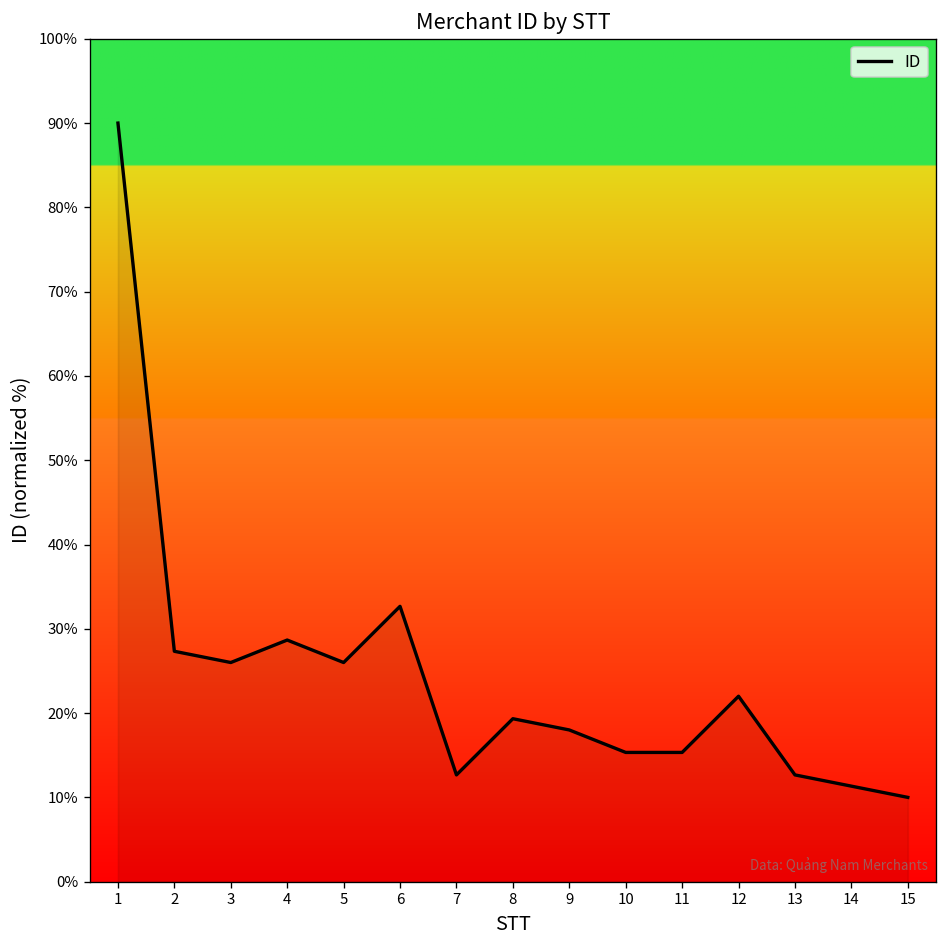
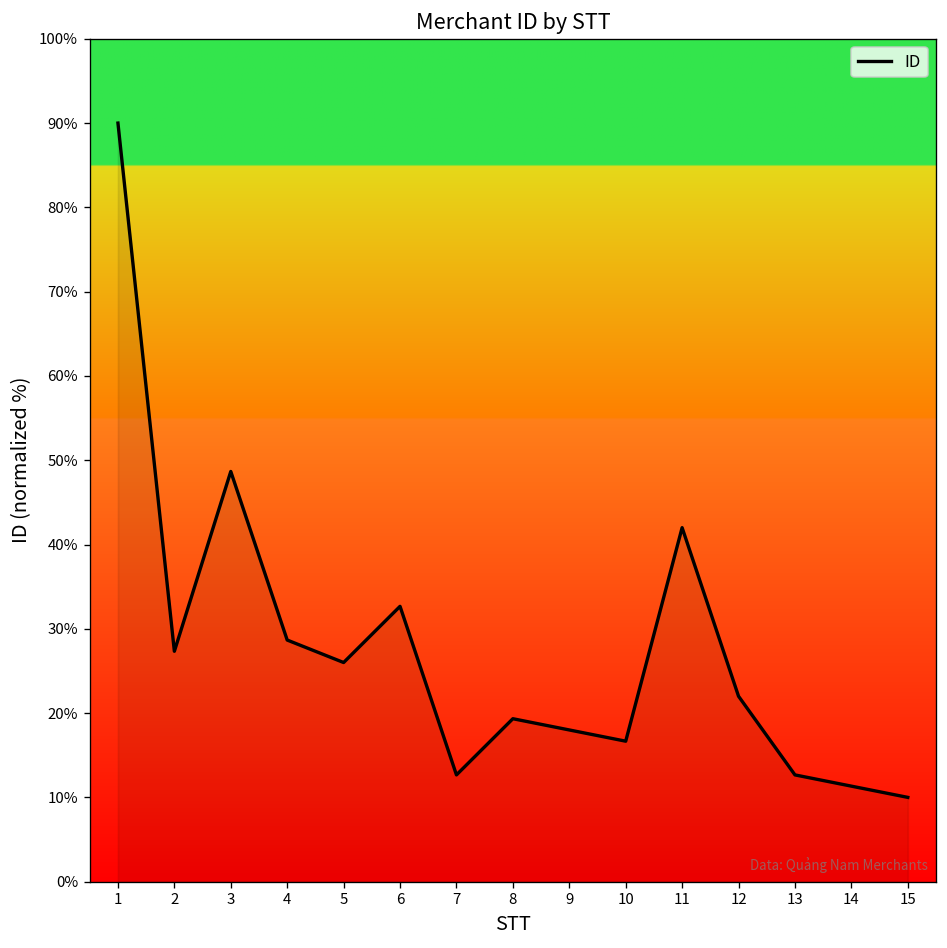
3: 26% -> 49%
10: 15% -> 17%
11: 15% -> 42%
